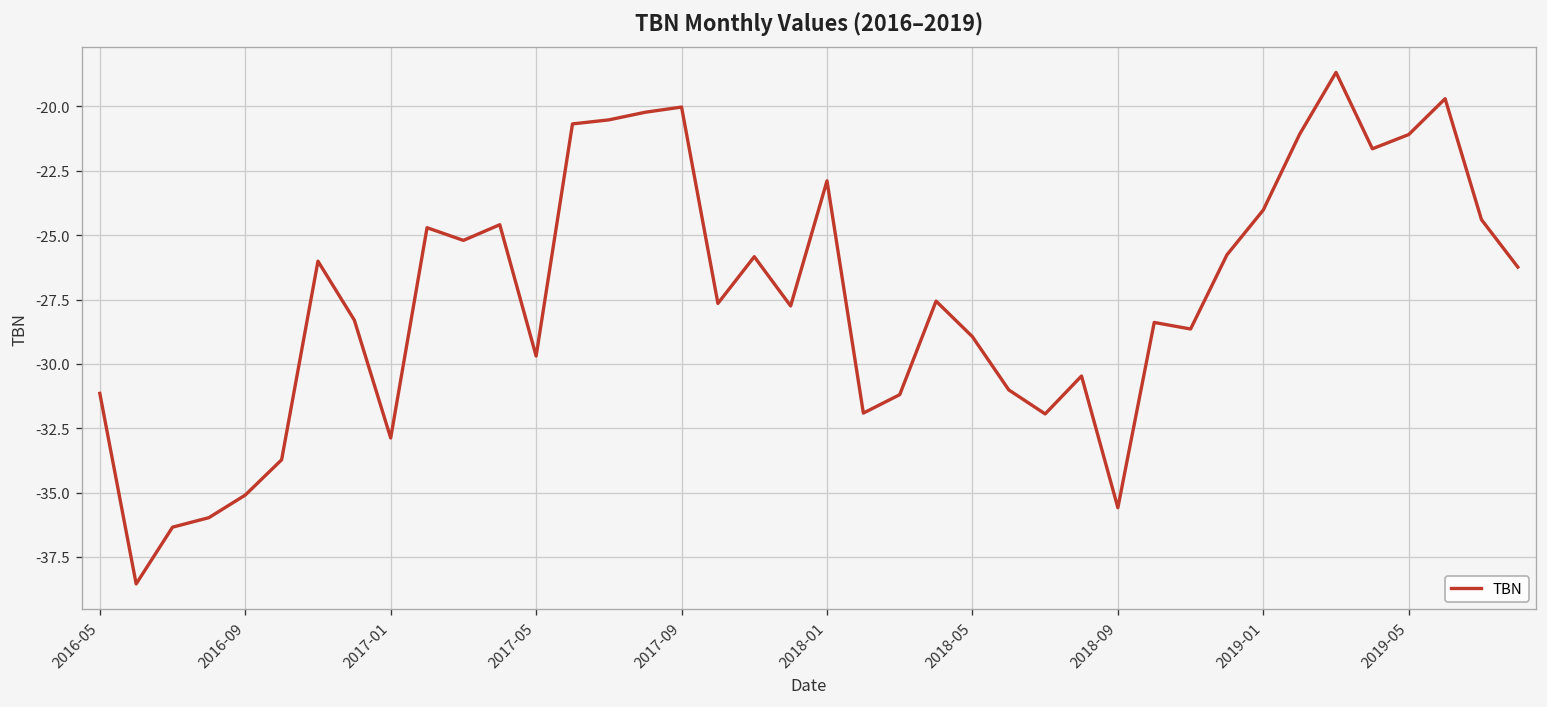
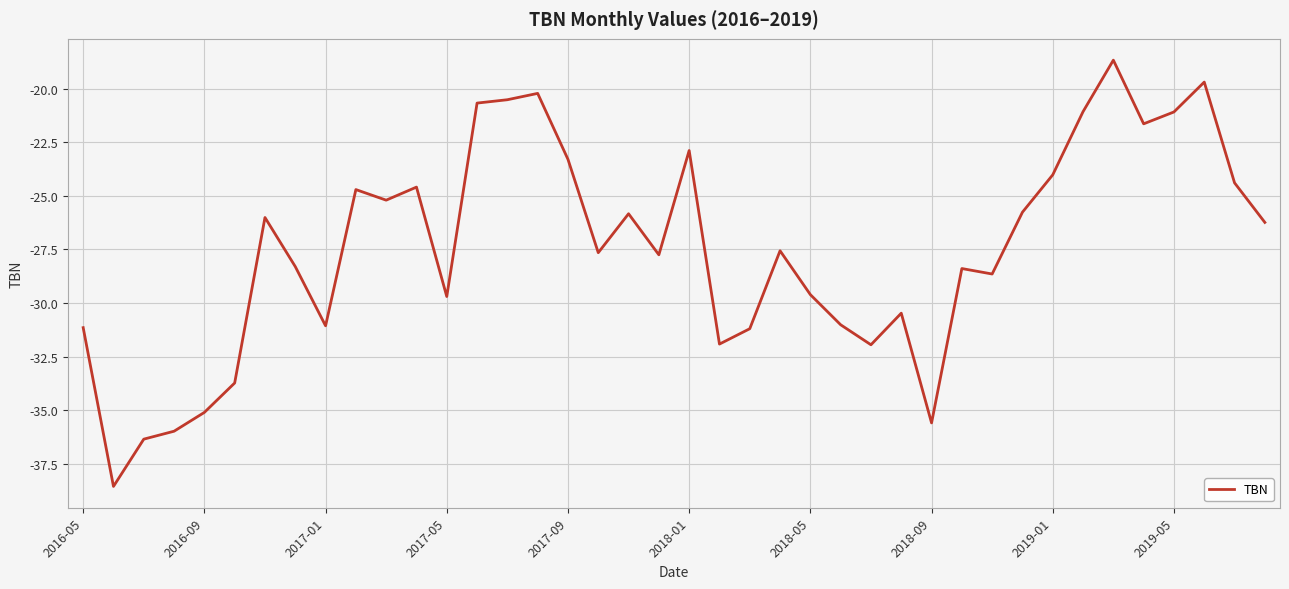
2017-01: -32.9 -> -31.1
2017-09: -20.0 -> -23.3
2018-05: -28.9 -> -29.6
